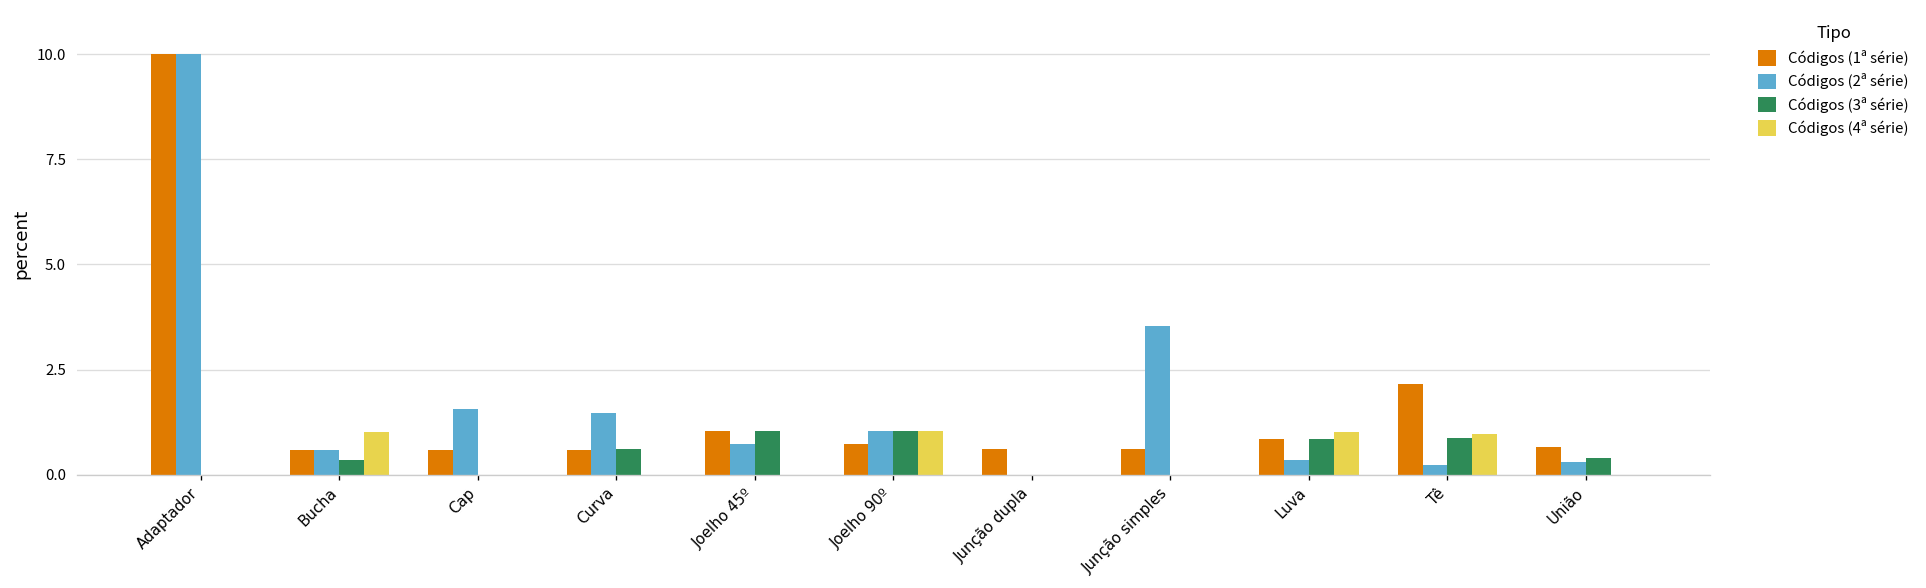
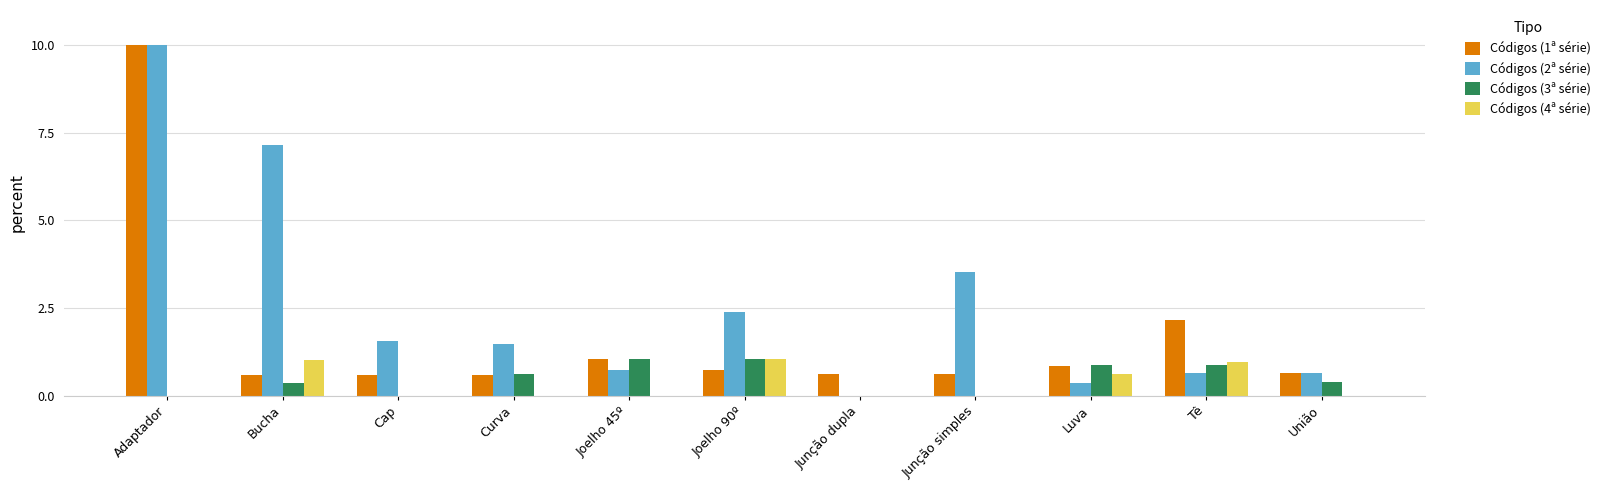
Códigos (2ª série), Bucha: 0.6 -> 7.1
Códigos (2ª série), Joelho 90º: 1.0 -> 2.4
Códigos (4ª série), Luva: 1.0 -> 0.6
Códigos (2ª série), Tê: 0.2 -> 0.6
Códigos (2ª série), União: 0.3 -> 0.7
